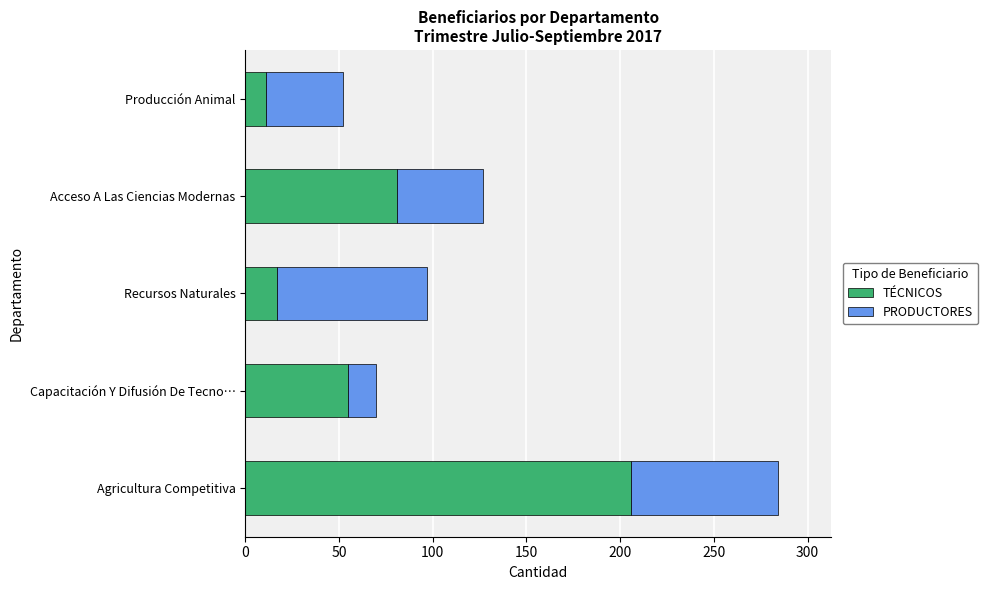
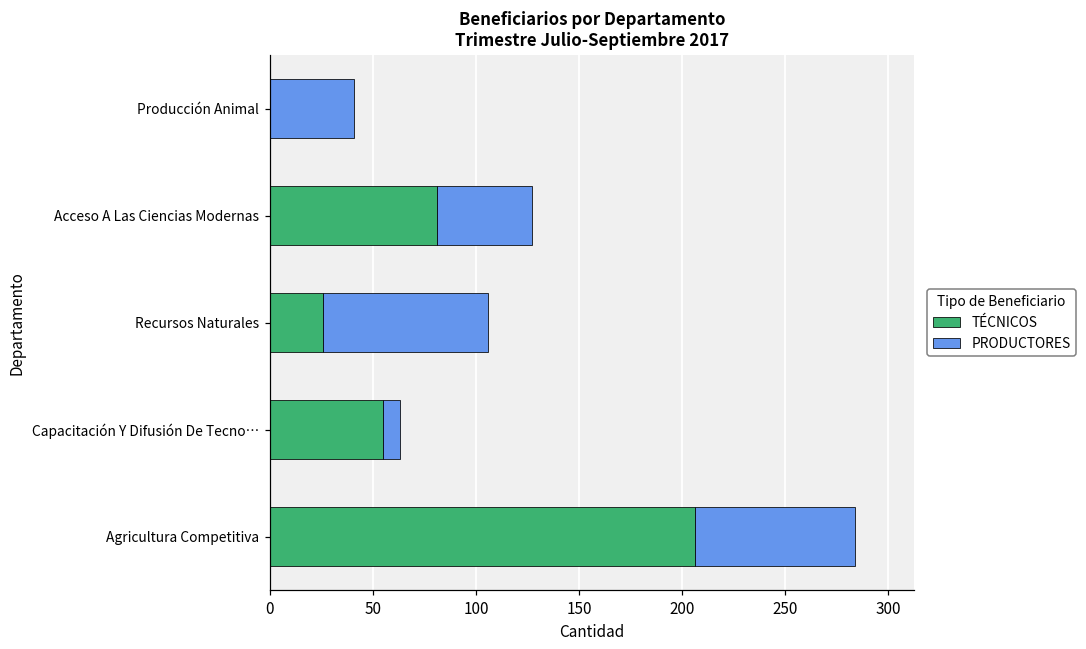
TÉCNICOS, Producción Animal: 11 -> 0
TÉCNICOS, Recursos Naturales: 17 -> 26
PRODUCTORES, Capacitación Y Difusión De Tecno…: 15 -> 8
